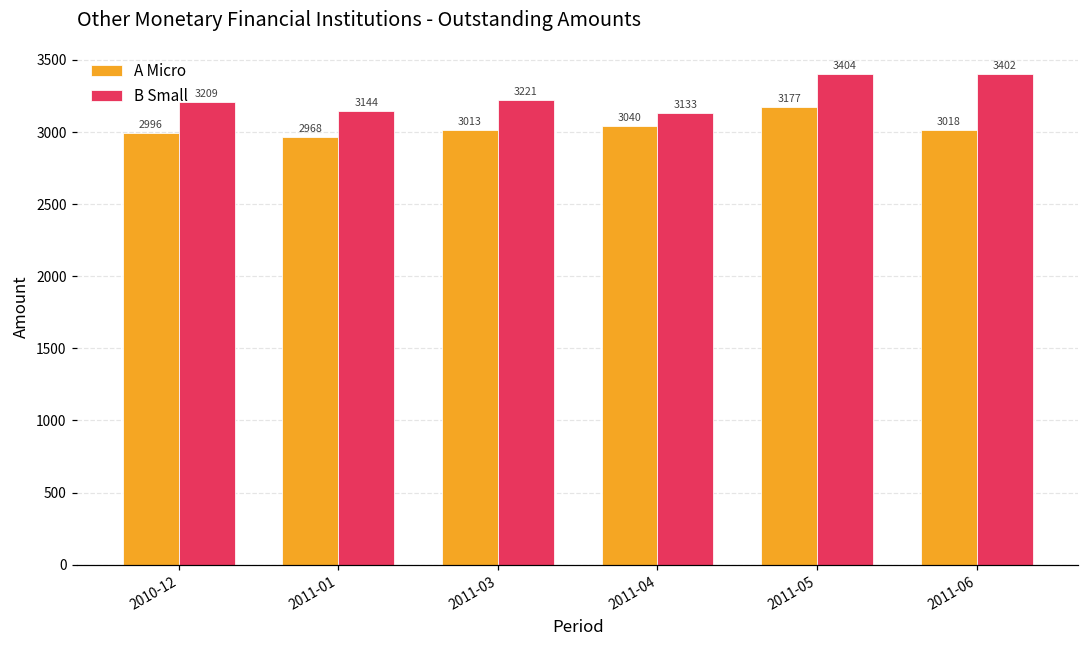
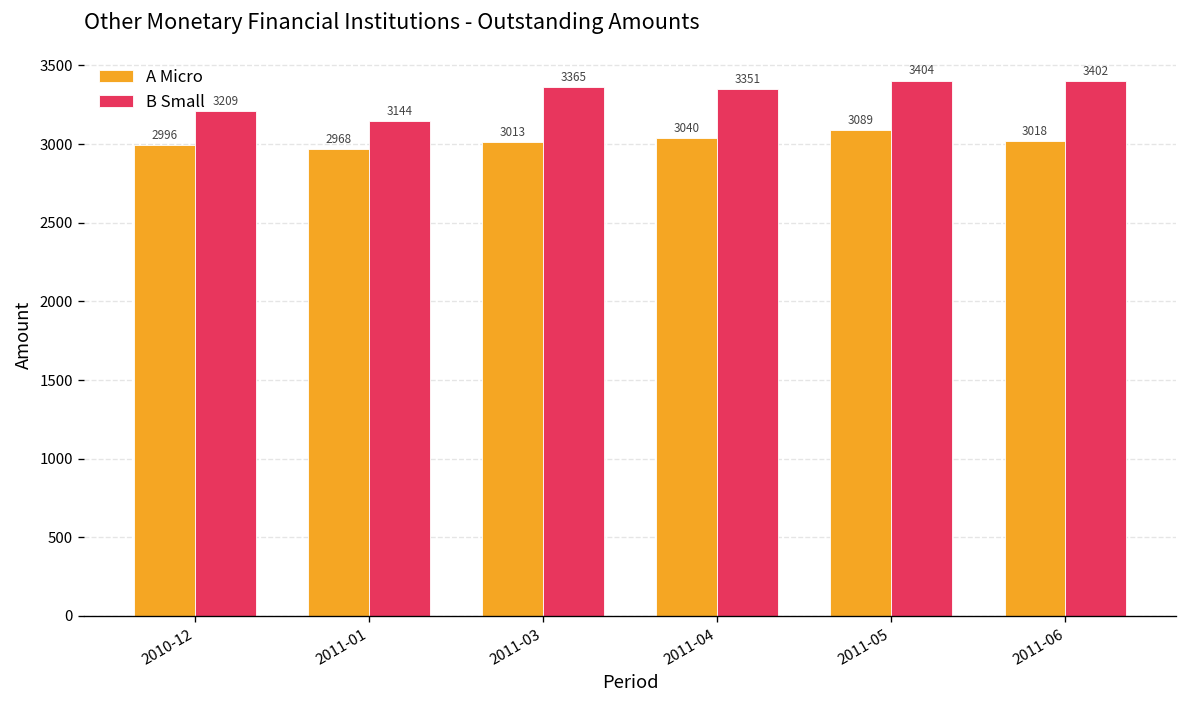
B Small, 2011-03: 3221 -> 3365
B Small, 2011-04: 3133 -> 3351
A Micro, 2011-05: 3177 -> 3089
